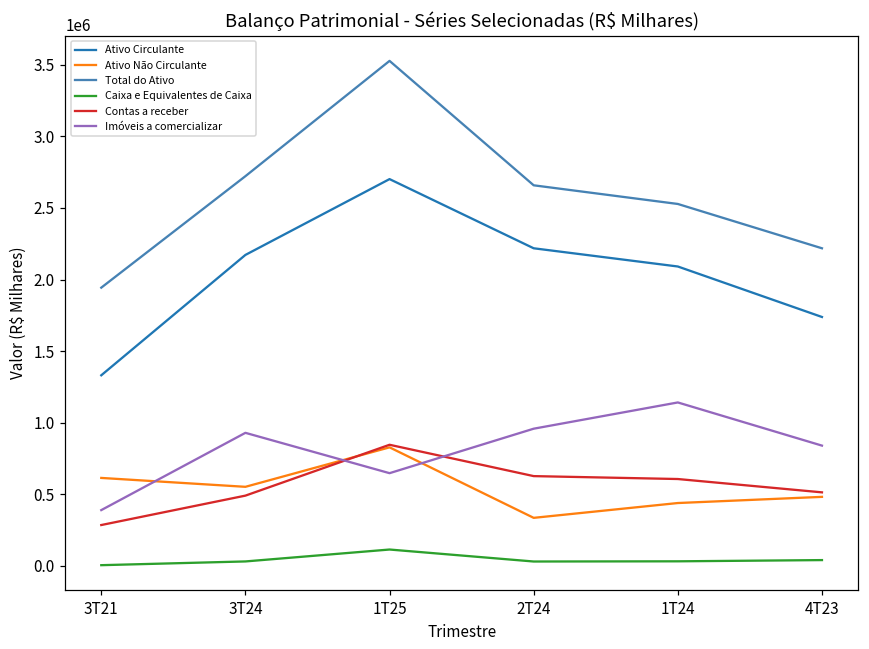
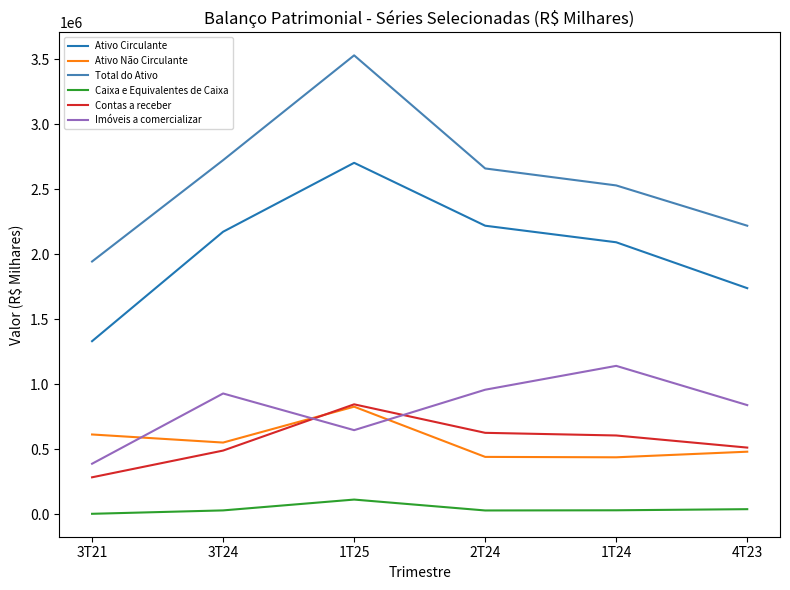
Ativo Não Circulante, 2T24: 330000 -> 440000
